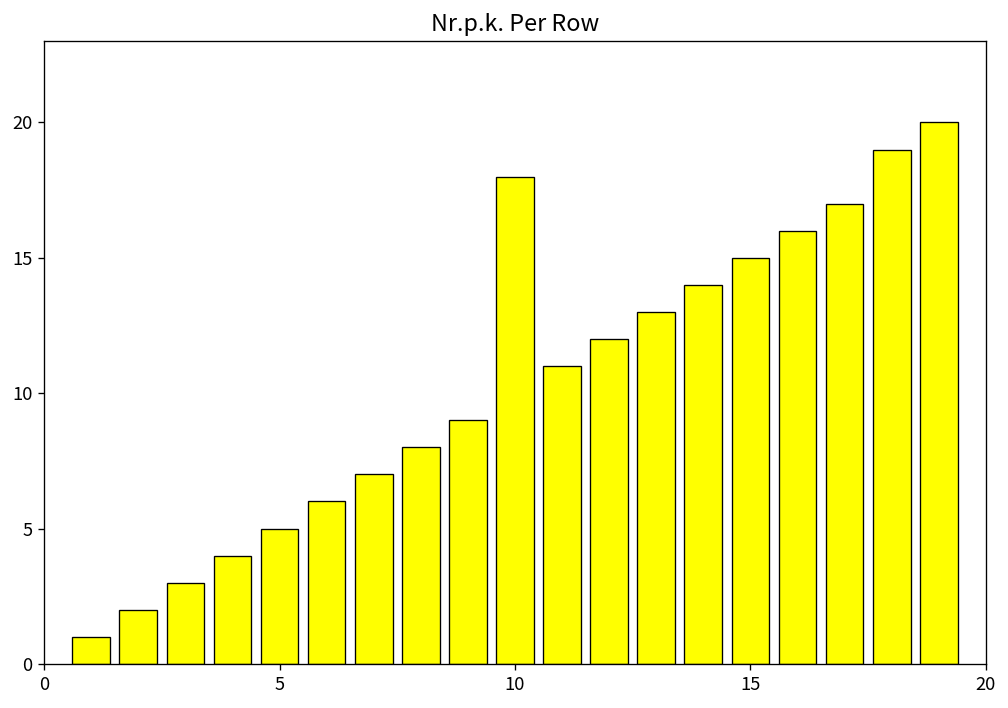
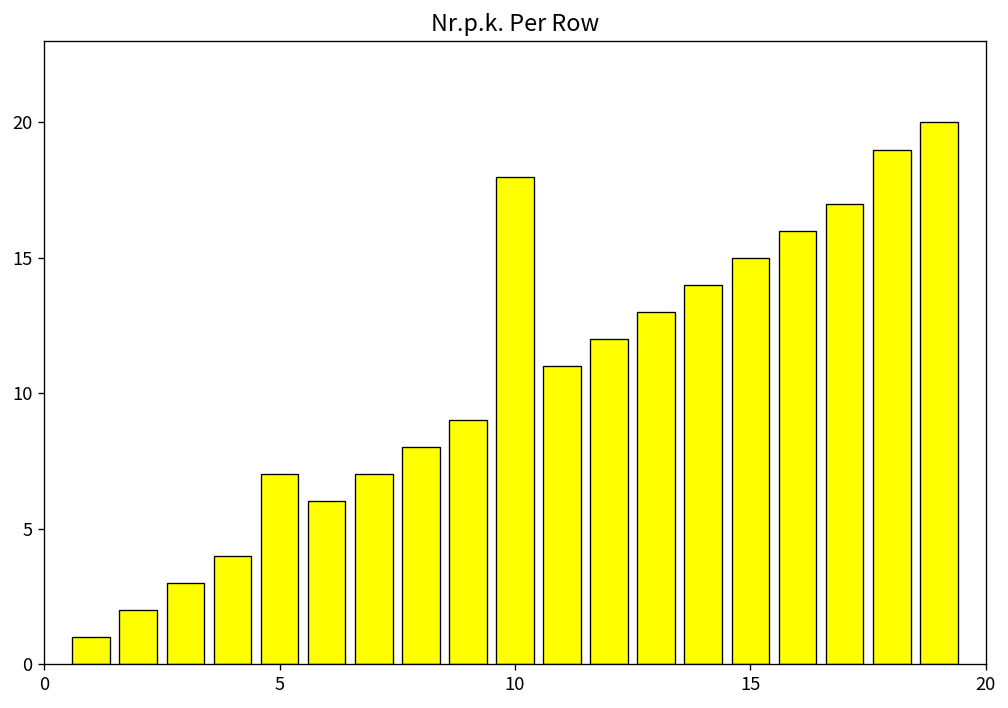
5: 5 -> 7
